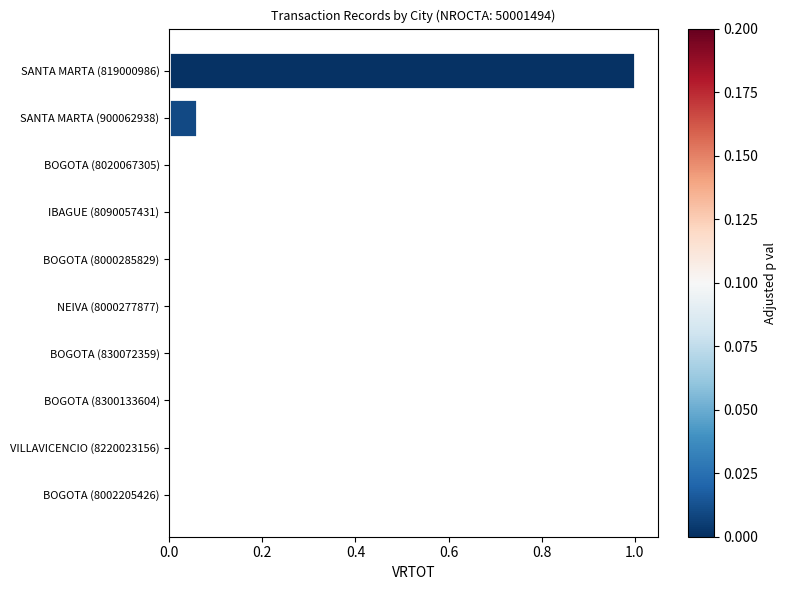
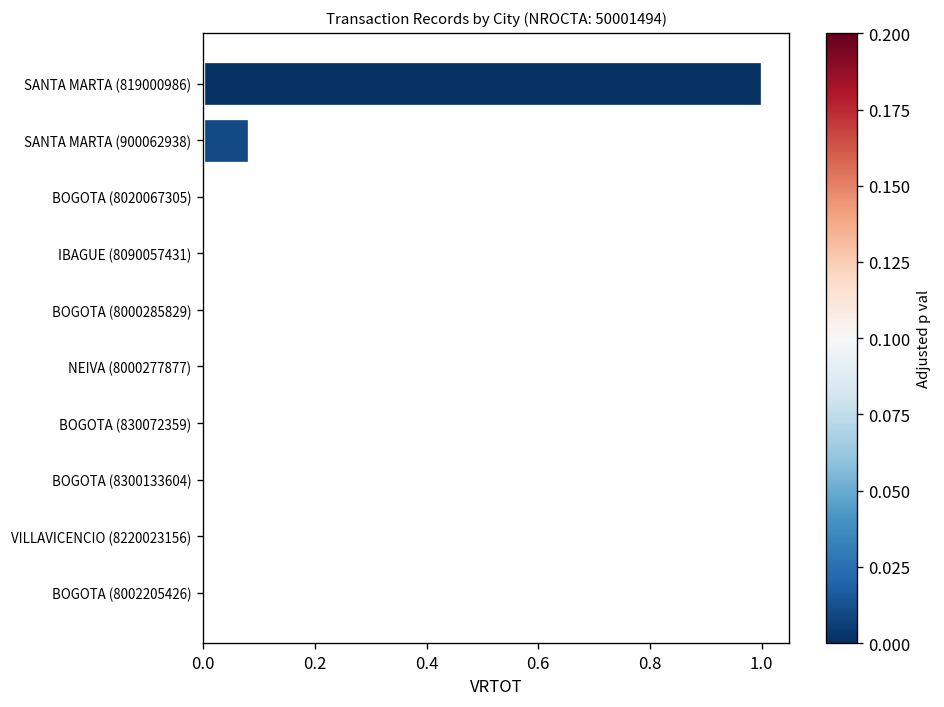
SANTA MARTA (900062938): 0.06 -> 0.08
